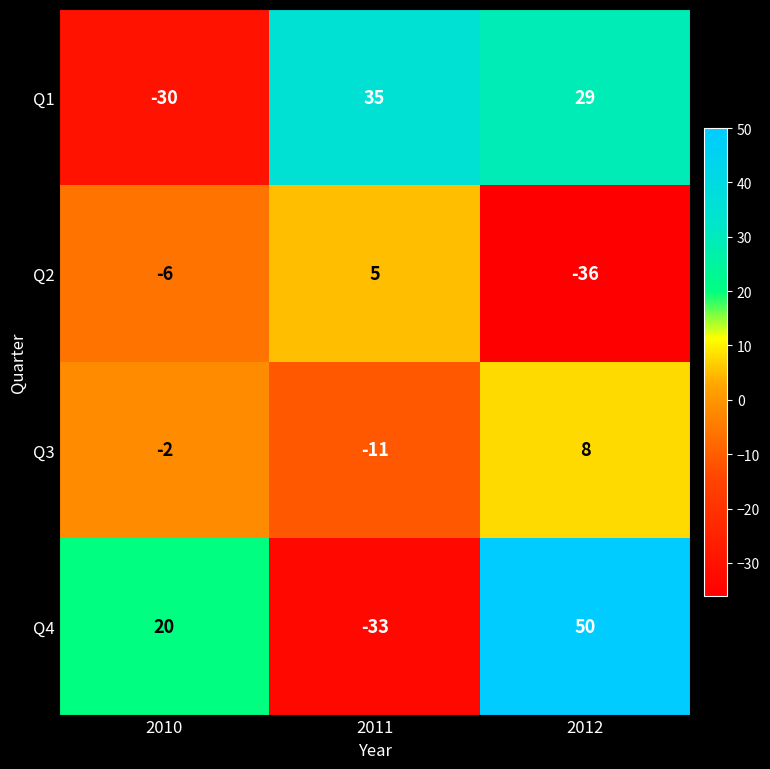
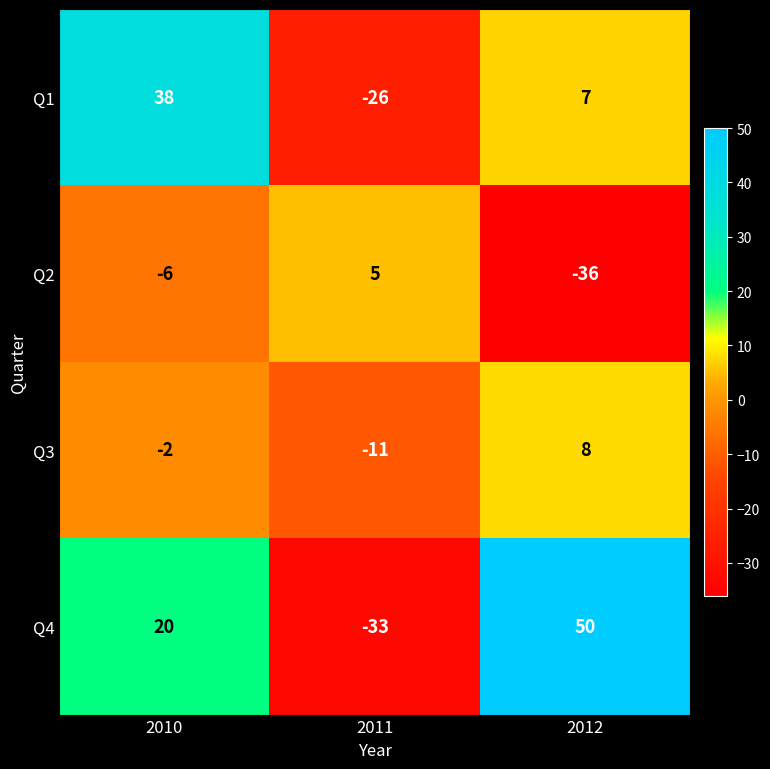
Q1, 2010: -30 -> 38
Q1, 2011: 35 -> -26
Q1, 2012: 29 -> 7
